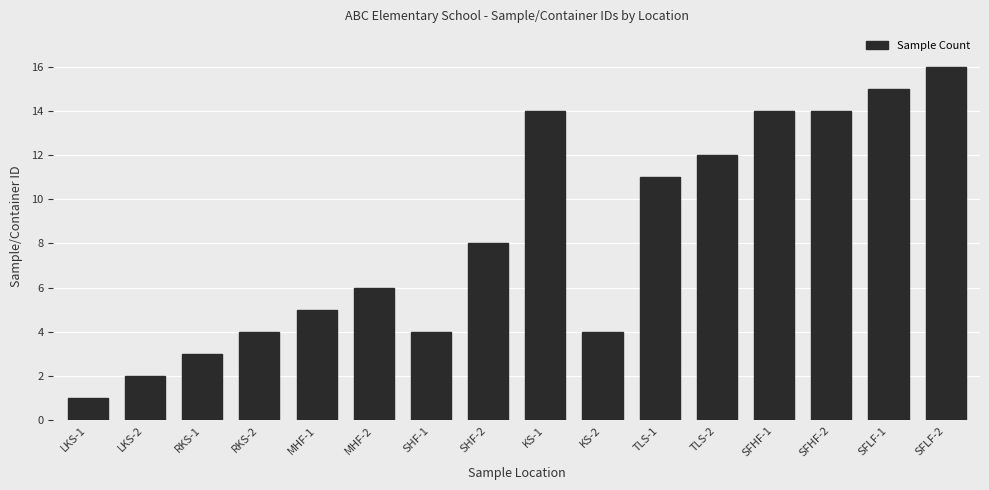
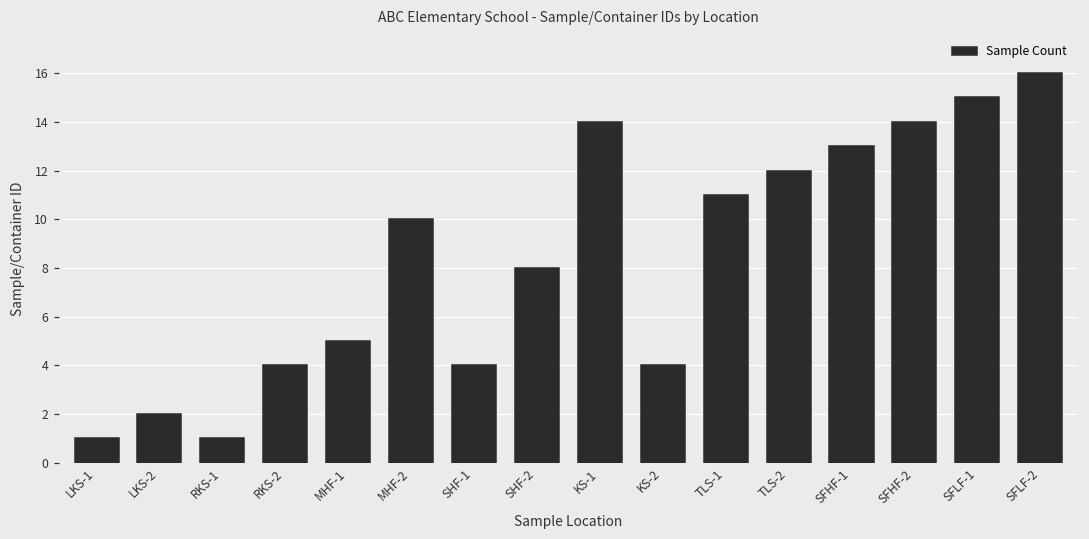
RKS-1: 3 -> 1
MHF-2: 6 -> 10
SFHF-1: 14 -> 13
